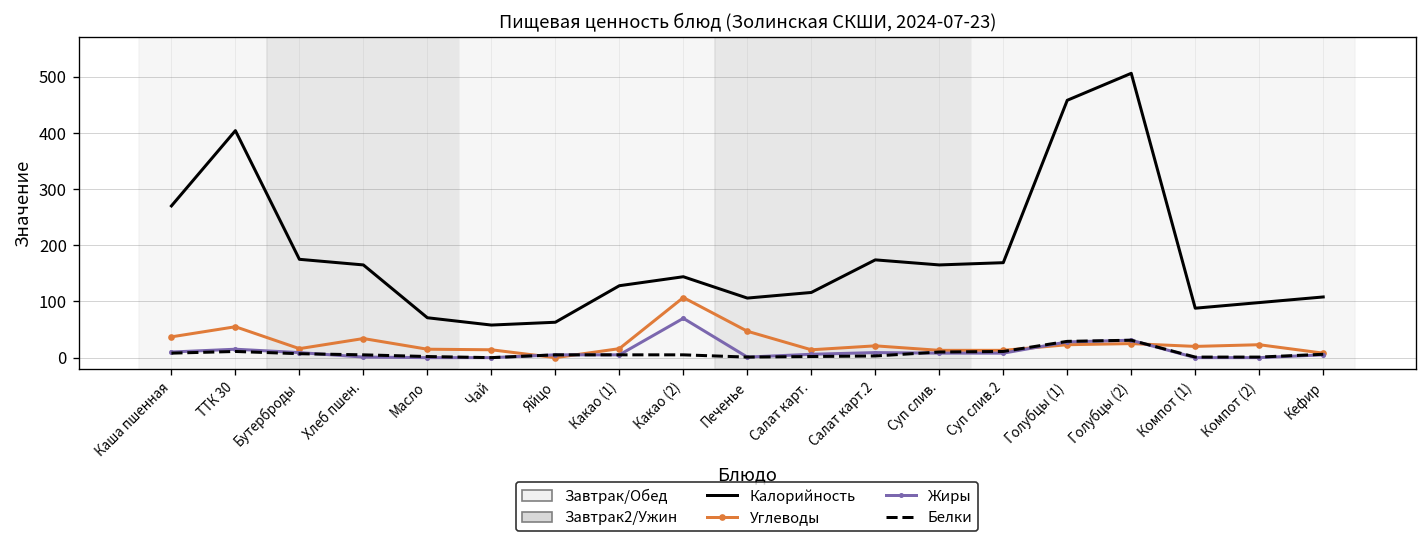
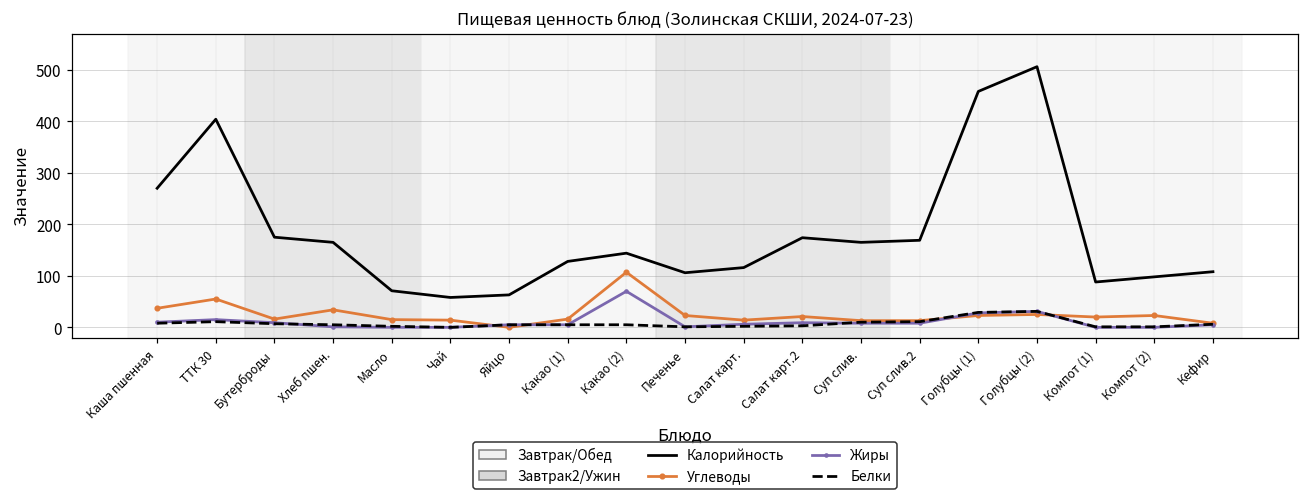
Углеводы, Печенье: 50 -> 20
